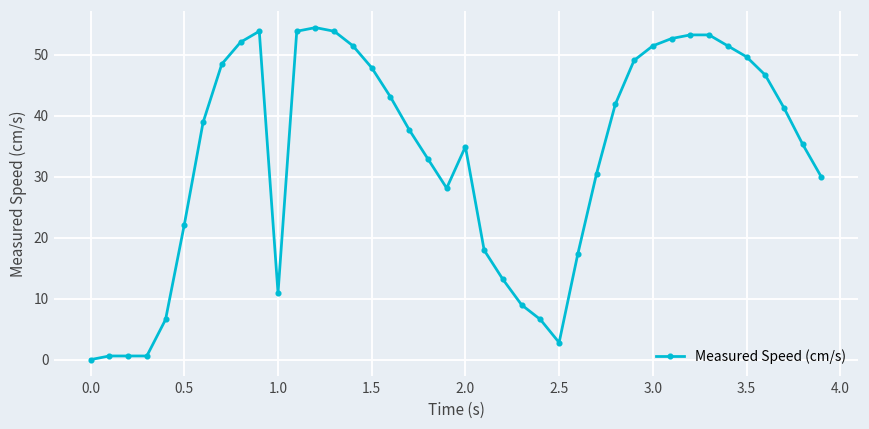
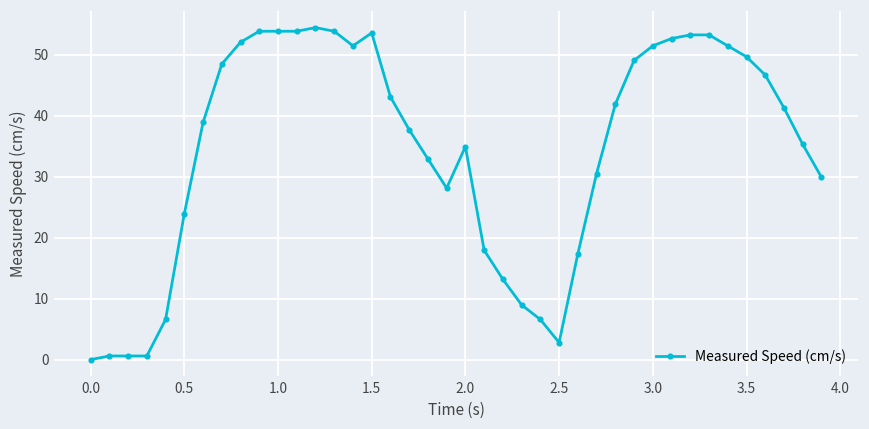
0.5: 22 -> 24
1.0: 11 -> 54
1.5: 48 -> 54
